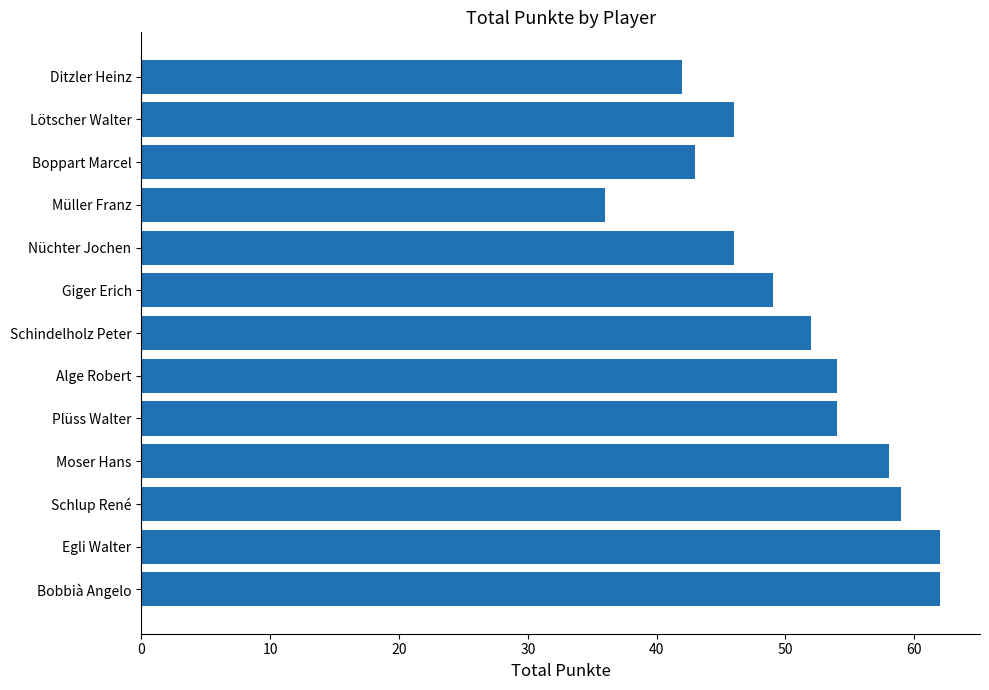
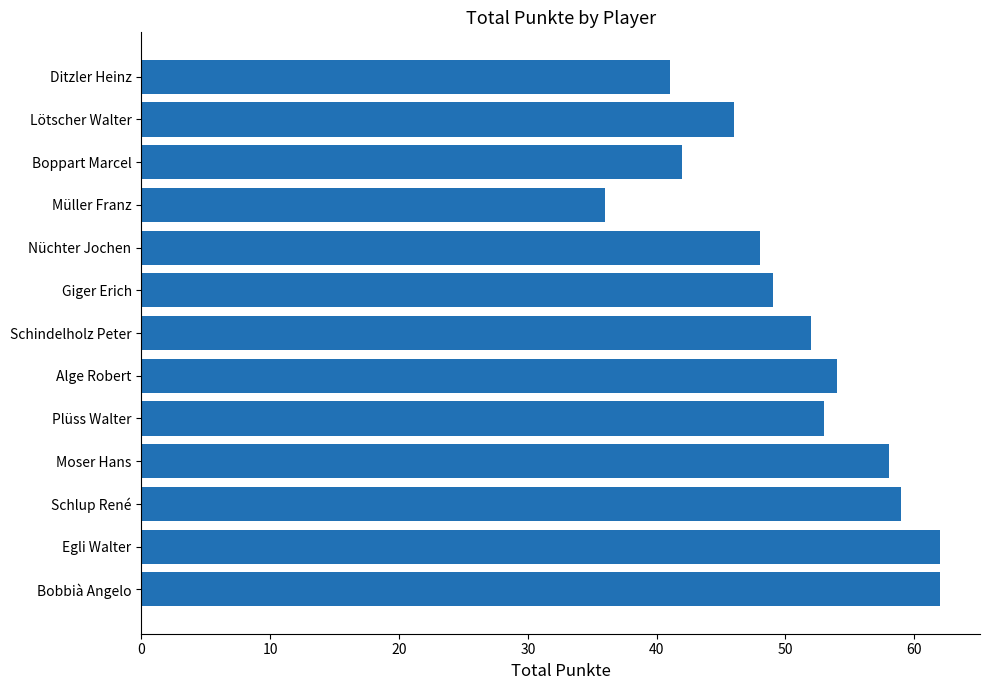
Ditzler Heinz: 42 -> 41
Boppart Marcel: 43 -> 42
Nüchter Jochen: 46 -> 48
Plüss Walter: 54 -> 53
